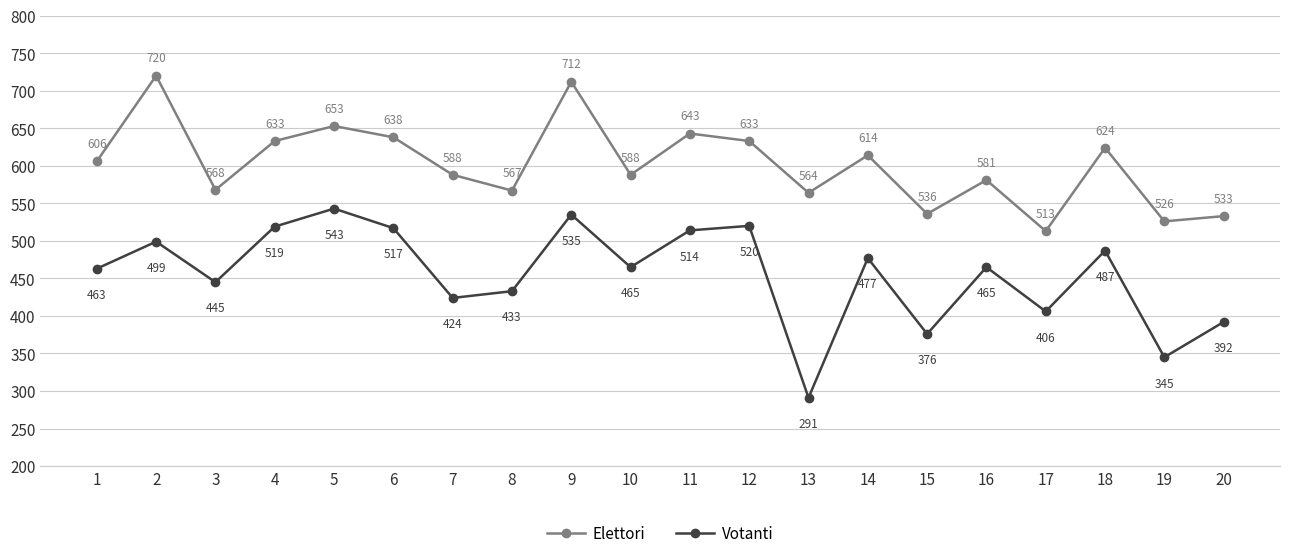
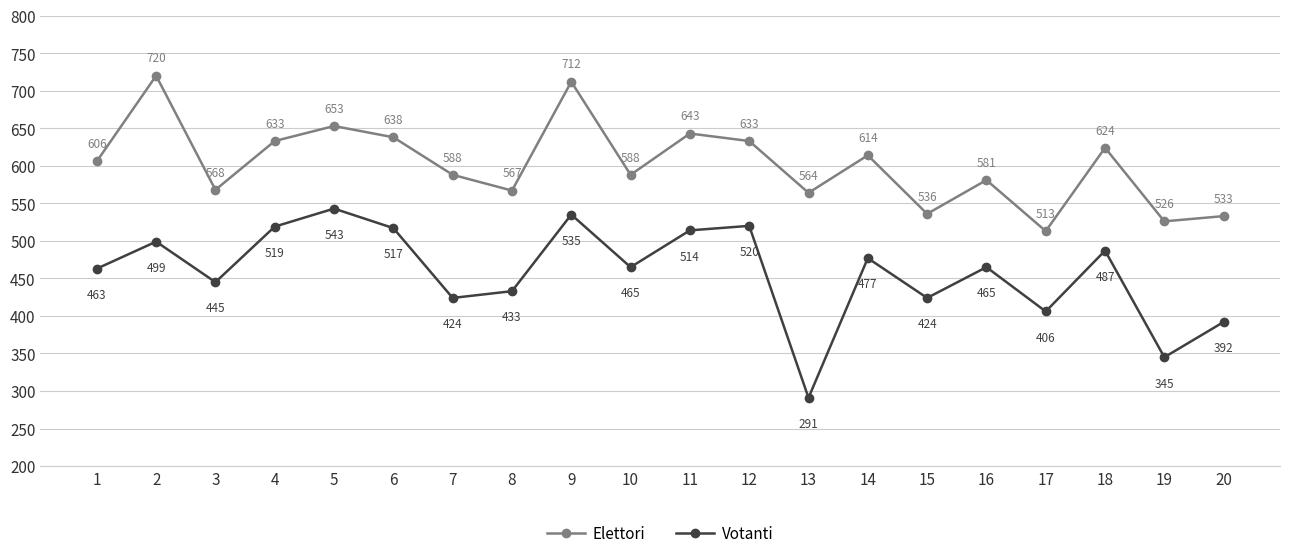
Votanti, 15: 376 -> 424
